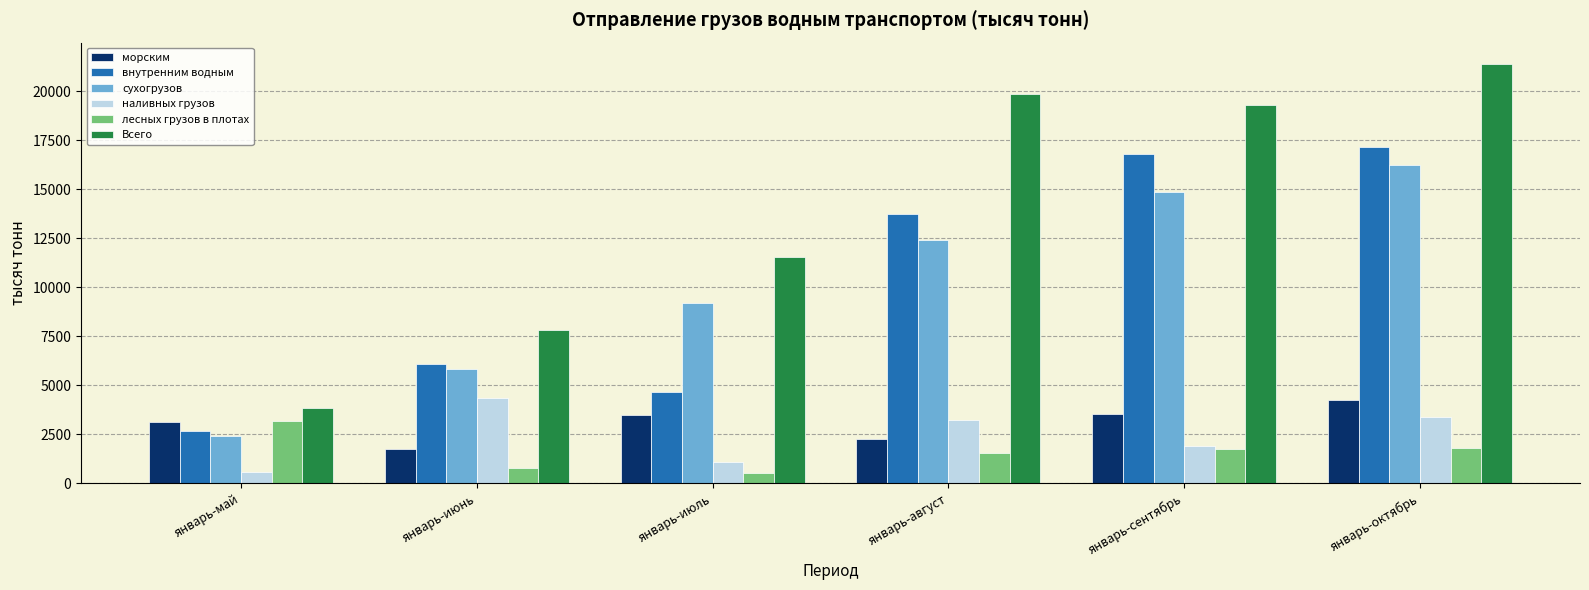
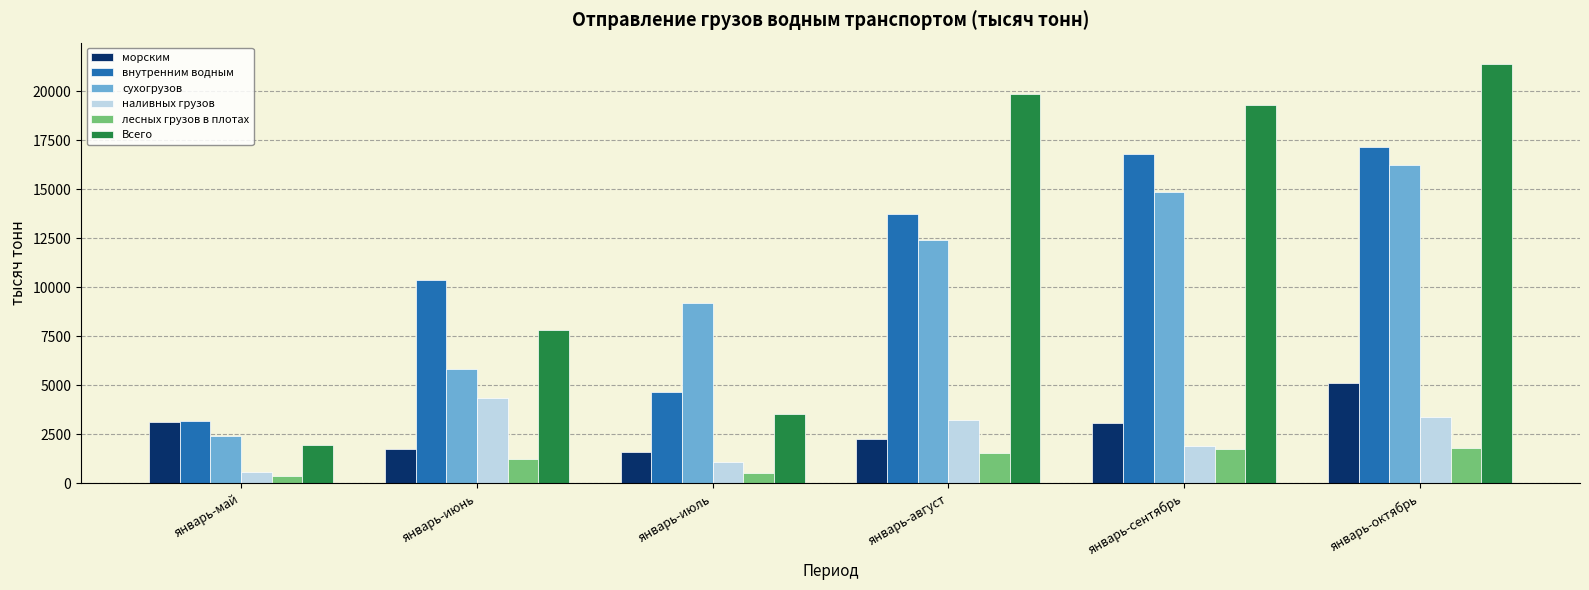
внутренним водным, январь-май: 2600 -> 3200
лесных грузов в плотах, январь-май: 3200 -> 300
Всего, январь-май: 3800 -> 1900
внутренним водным, январь-июнь: 6100 -> 10400
лесных грузов в плотах, январь-июнь: 800 -> 1200
морским, январь-июль: 3500 -> 1600
Всего, январь-июль: 11500 -> 3500
морским, январь-сентябрь: 3500 -> 3100
морским, январь-октябрь: 4200 -> 5100
